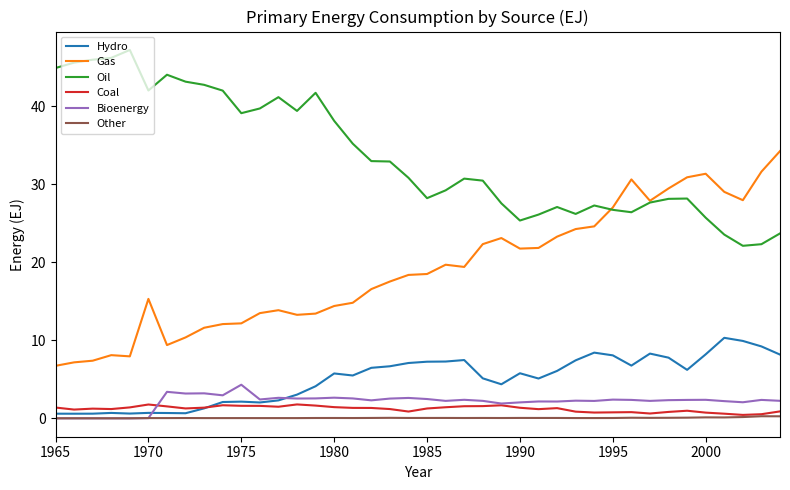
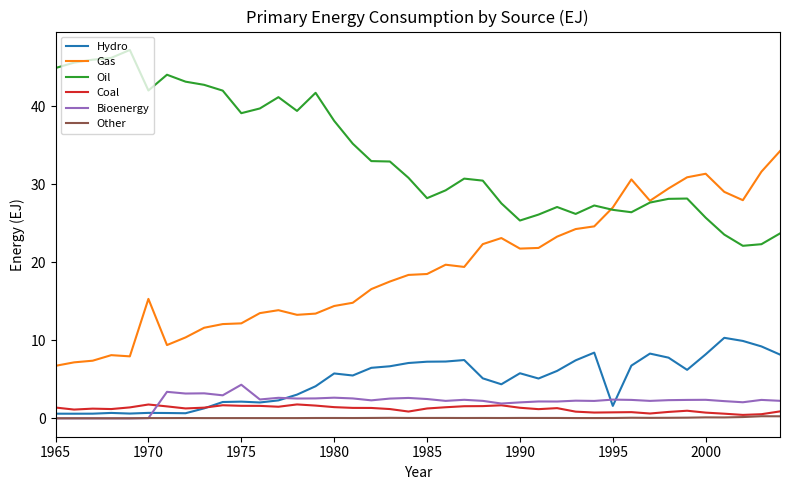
Hydro, 1995: 8 -> 2
